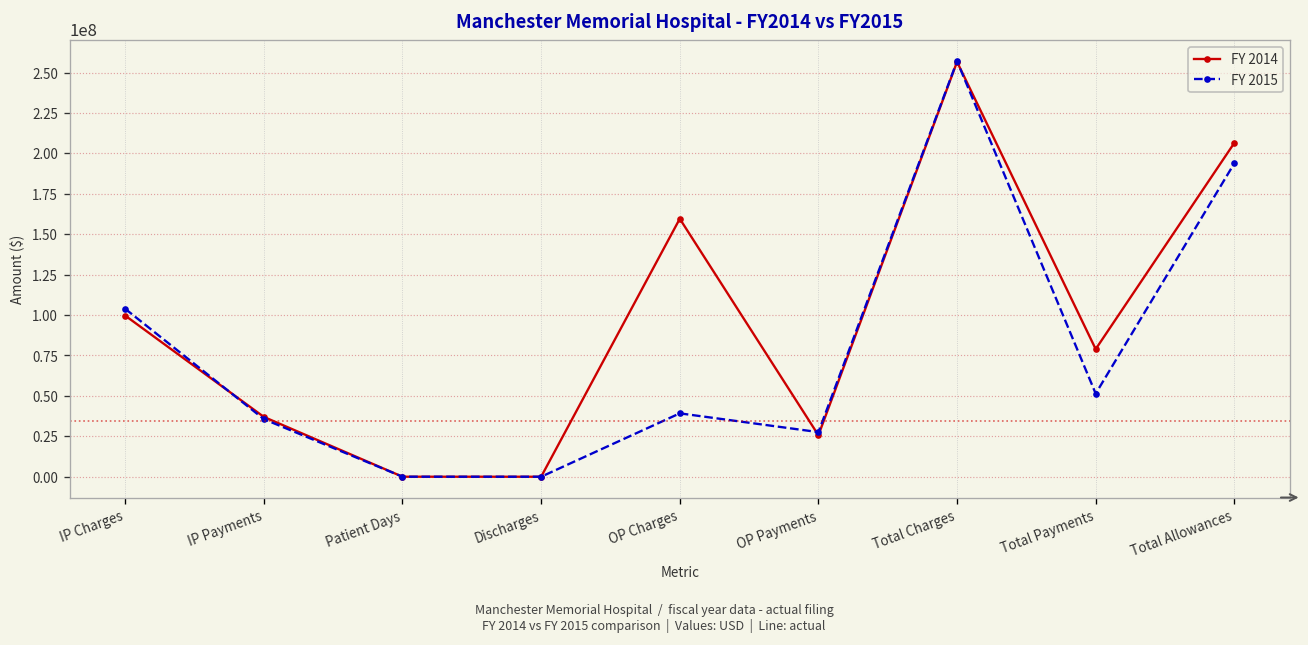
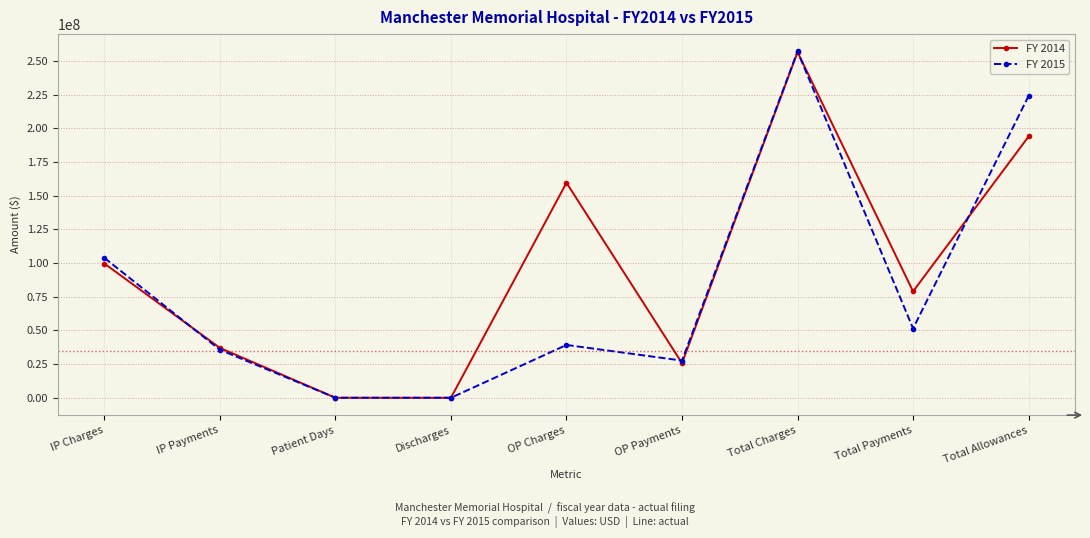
FY 2014, Total Allowances: 206000000 -> 194000000
FY 2015, Total Allowances: 194000000 -> 224000000
